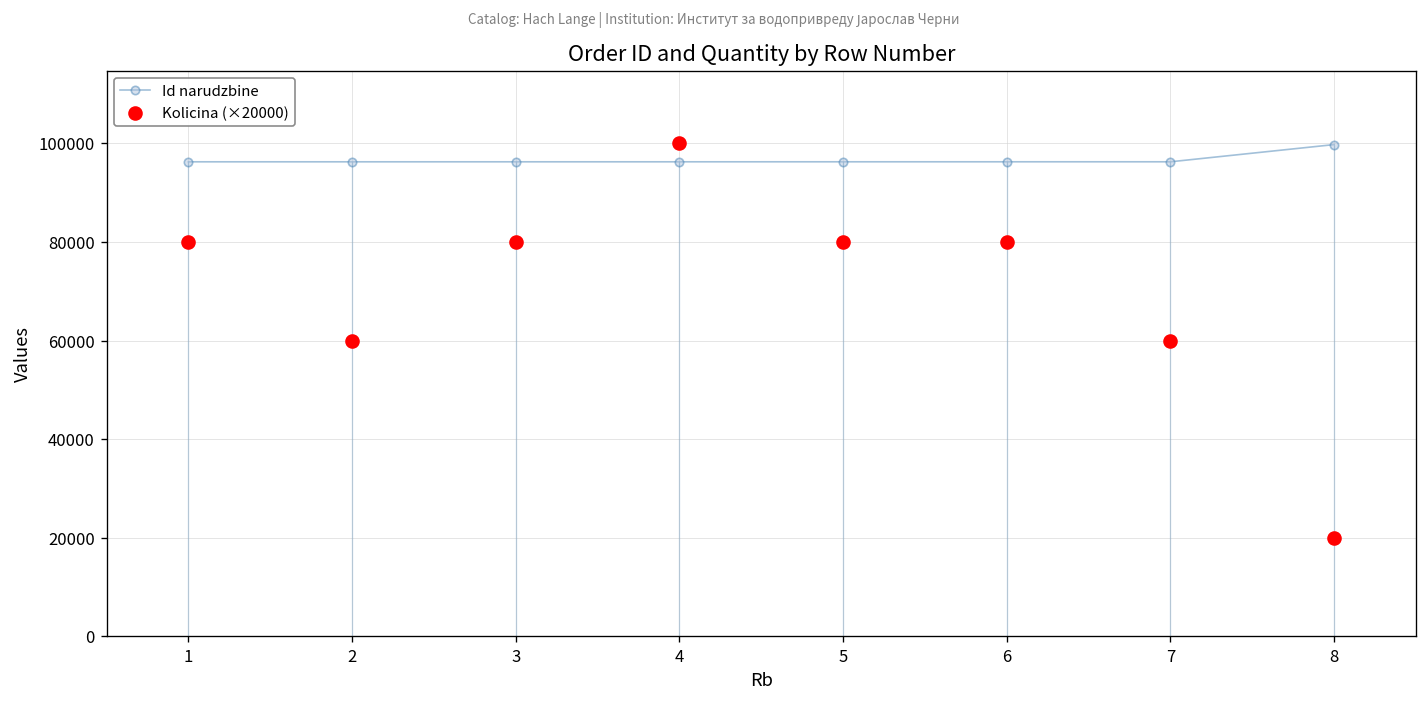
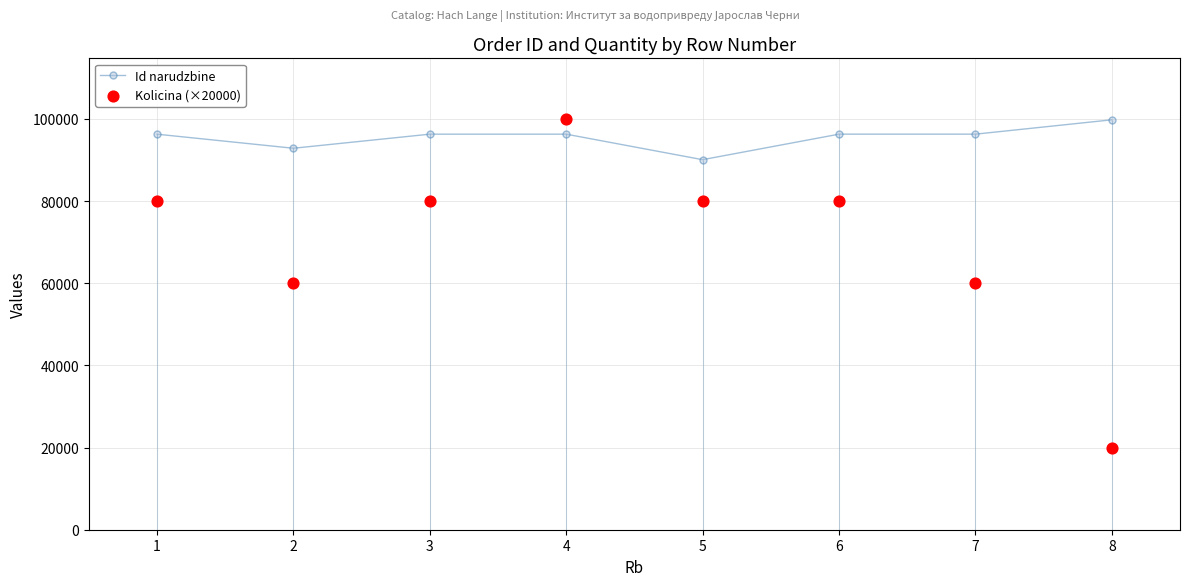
Id narudzbine, 2: 96000 -> 93000
Id narudzbine, 5: 96000 -> 90000
